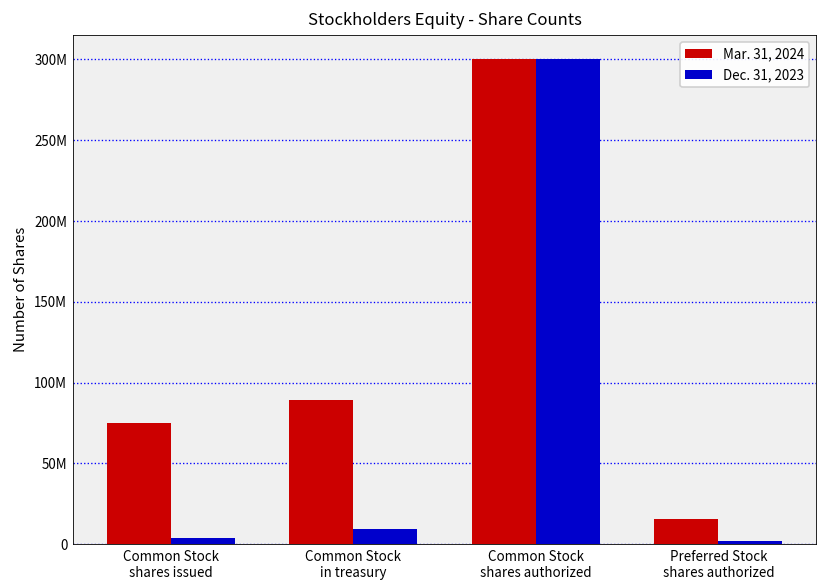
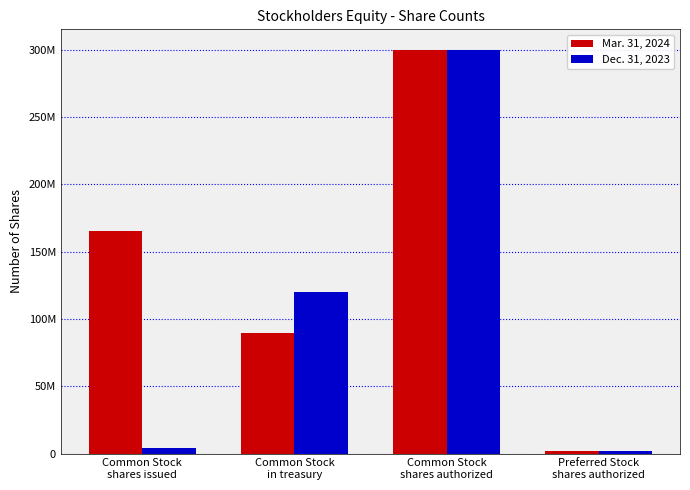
Mar. 31, 2024, Common Stock shares issued: 75000000 -> 165000000
Dec. 31, 2023, Common Stock in treasury: 10000000 -> 120000000
Mar. 31, 2024, Preferred Stock shares authorized: 16000000 -> 2000000
